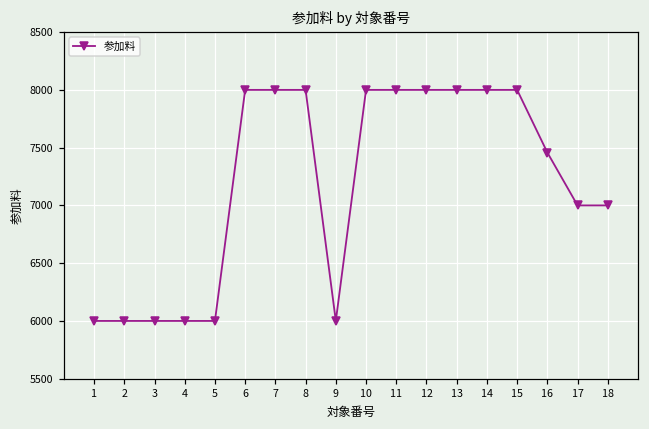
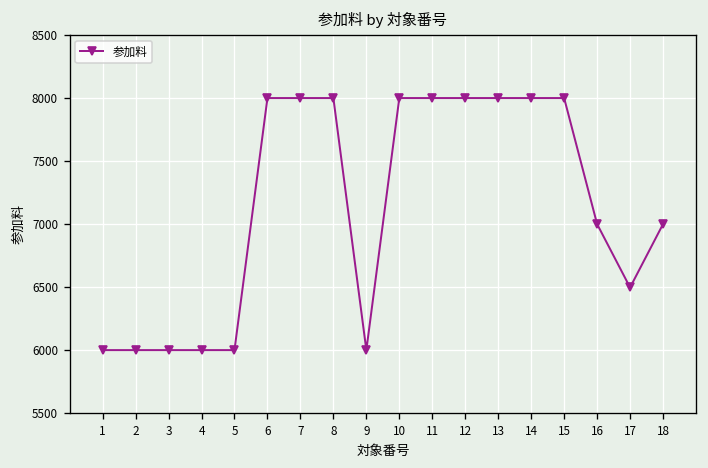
16: 7460 -> 7000
17: 7000 -> 6500
